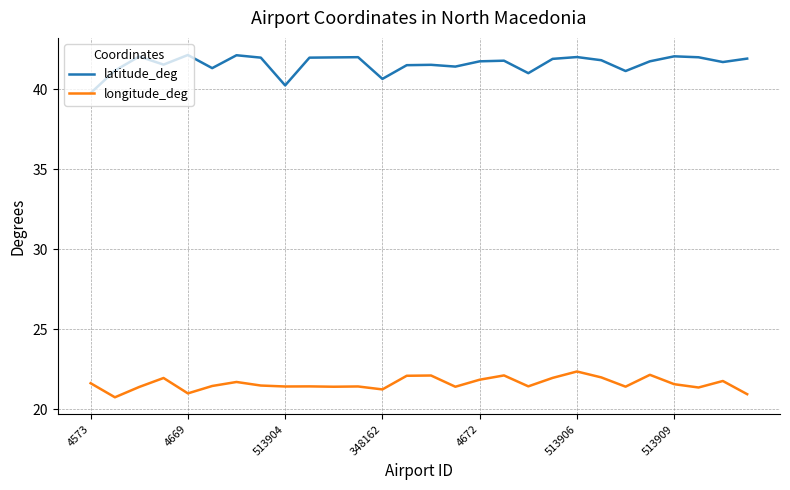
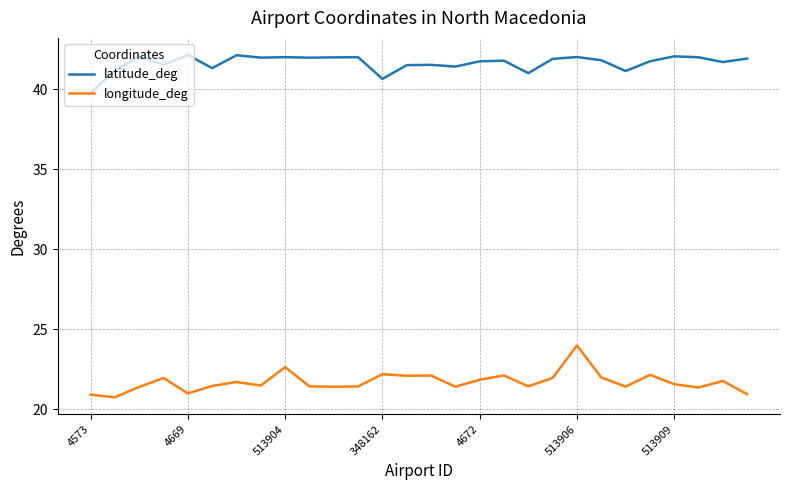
longitude_deg, 4573: 21.6 -> 20.9
latitude_deg, 513904: 40.3 -> 42.0
longitude_deg, 513904: 21.4 -> 22.6
longitude_deg, 348162: 21.2 -> 22.2
longitude_deg, 513906: 22.4 -> 24.0
